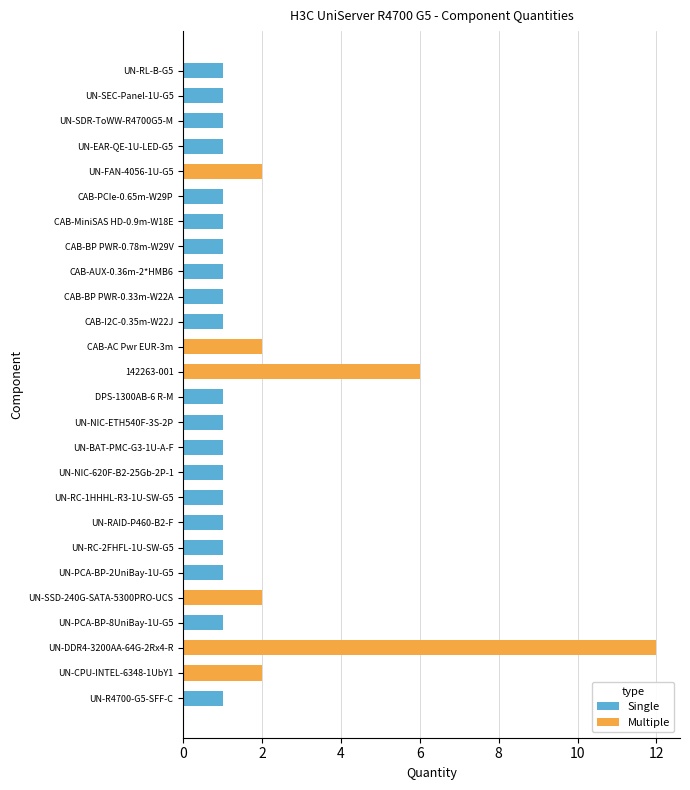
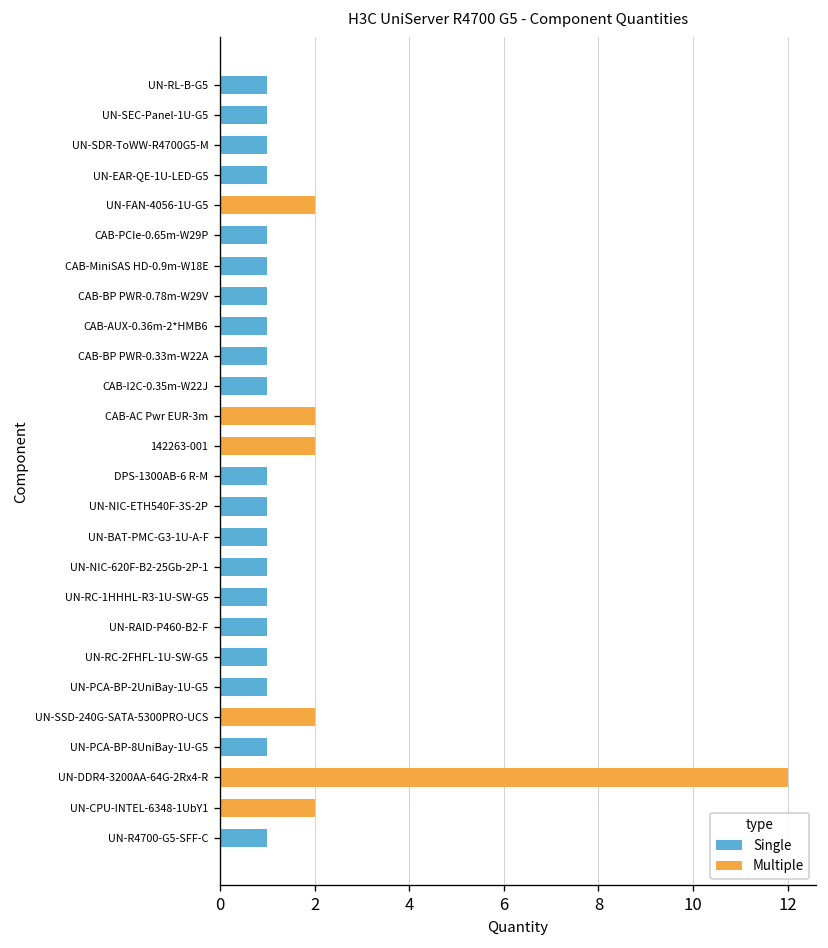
Multiple, 142263-001: 6 -> 2
